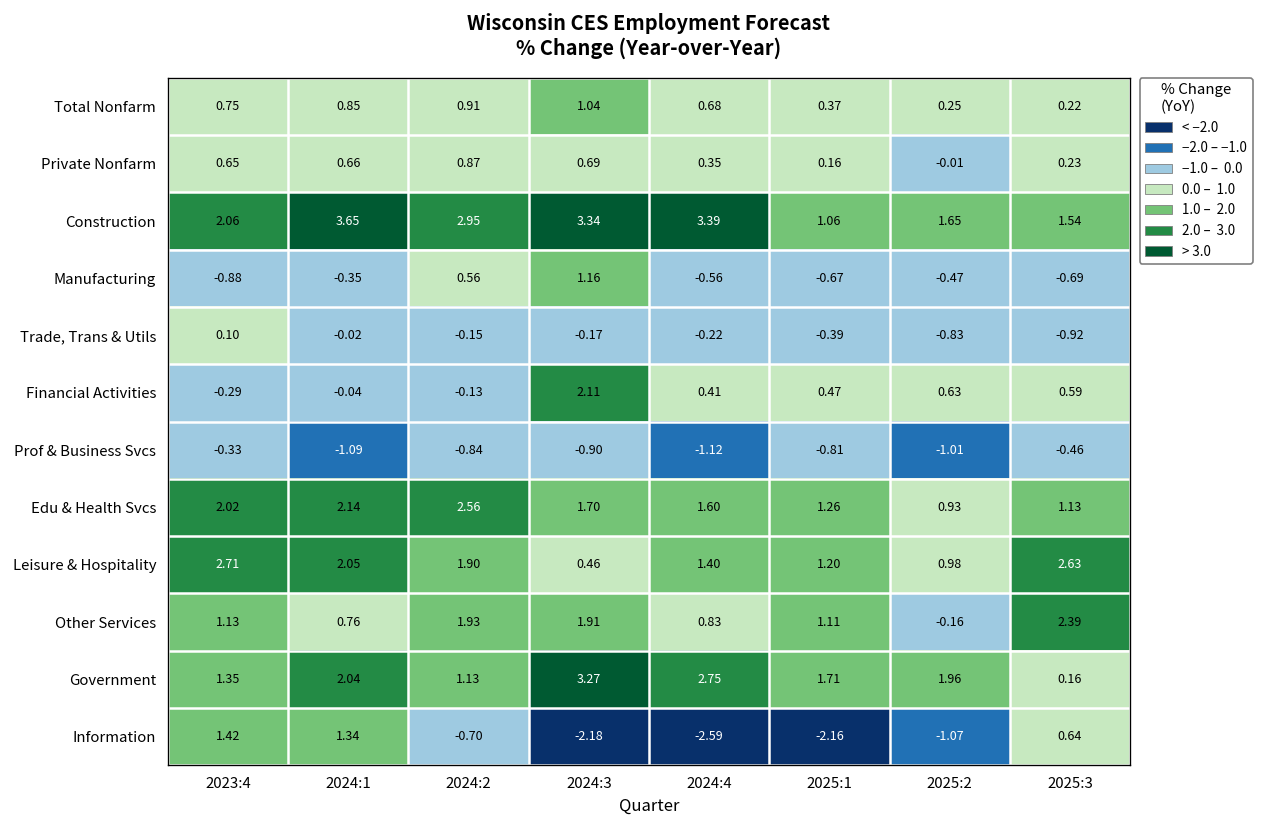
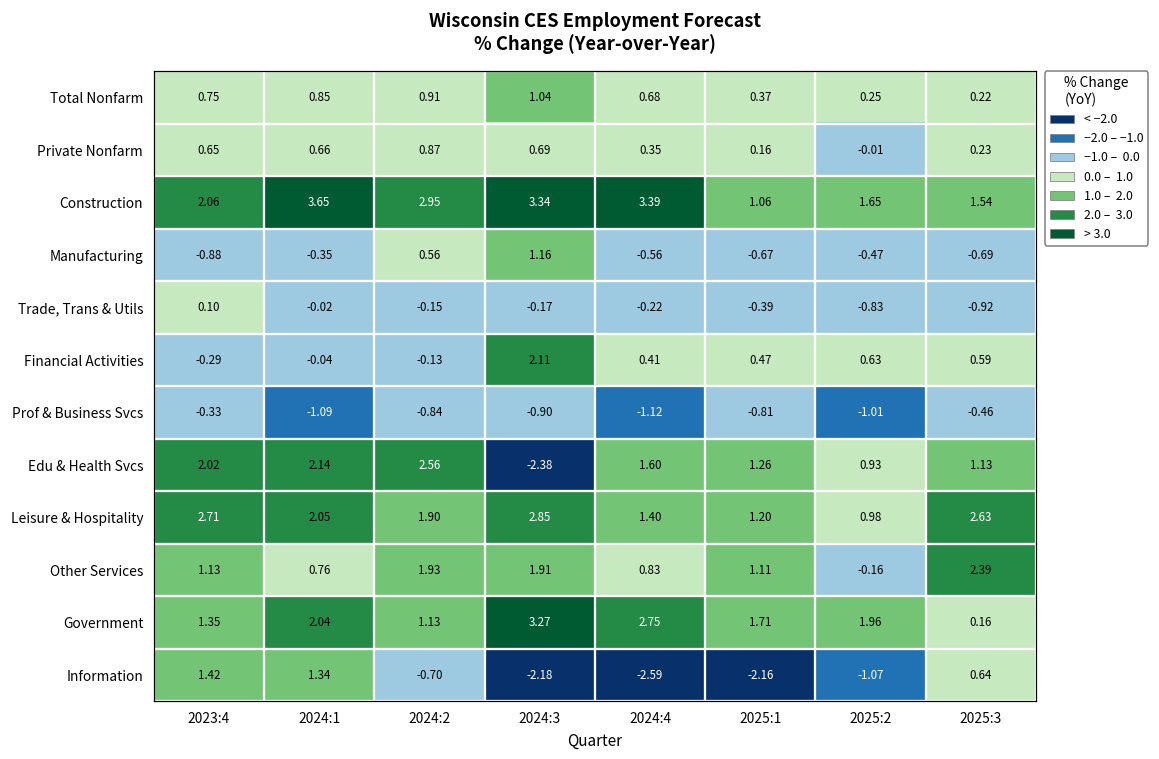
Edu & Health Svcs, 2024:3: 1.70 -> -2.38
Leisure & Hospitality, 2024:3: 0.46 -> 2.85
